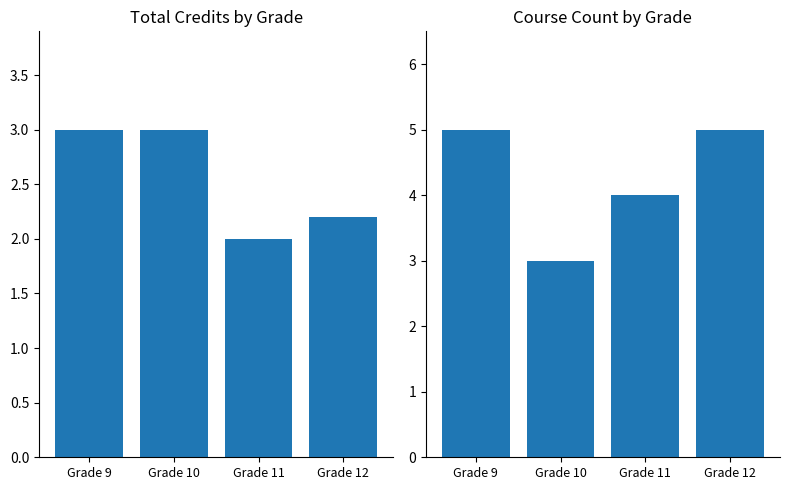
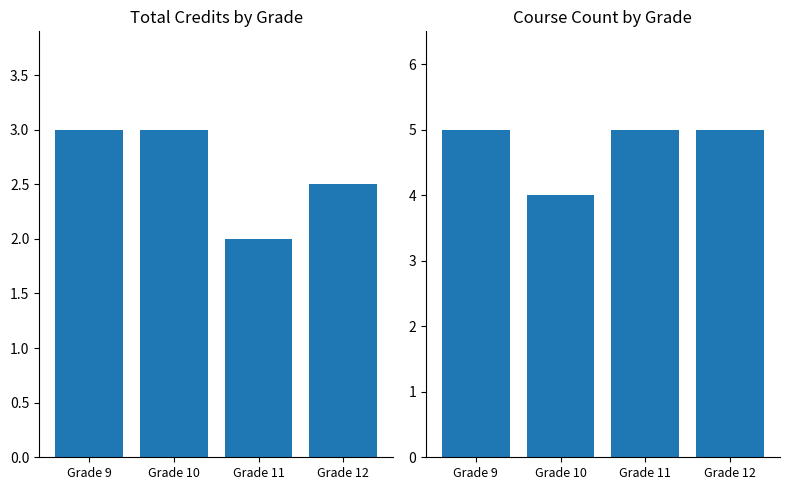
Total Credits by Grade, Grade 12: 2.2 -> 2.5
Course Count by Grade, Grade 10: 3 -> 4
Course Count by Grade, Grade 11: 4 -> 5
